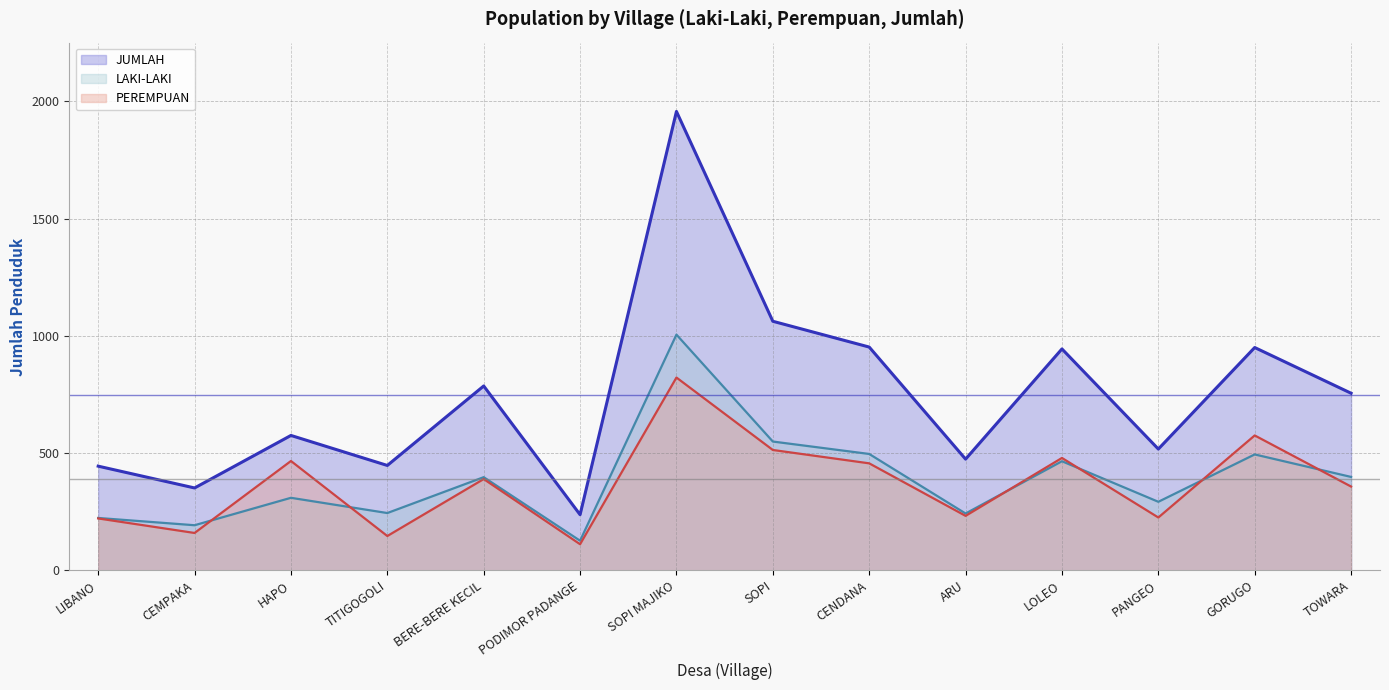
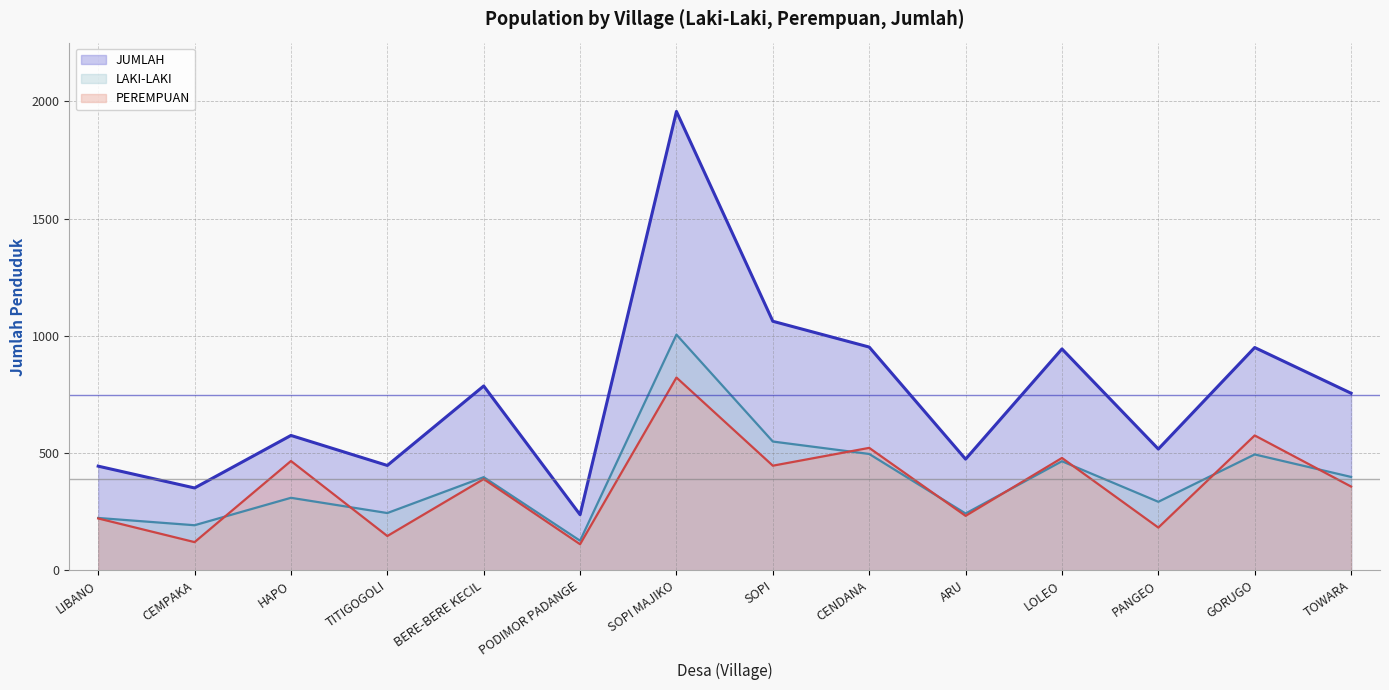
PEREMPUAN, CEMPAKA: 160 -> 120
PEREMPUAN, SOPI: 510 -> 450
PEREMPUAN, CENDANA: 460 -> 520
PEREMPUAN, PANGEO: 230 -> 180
